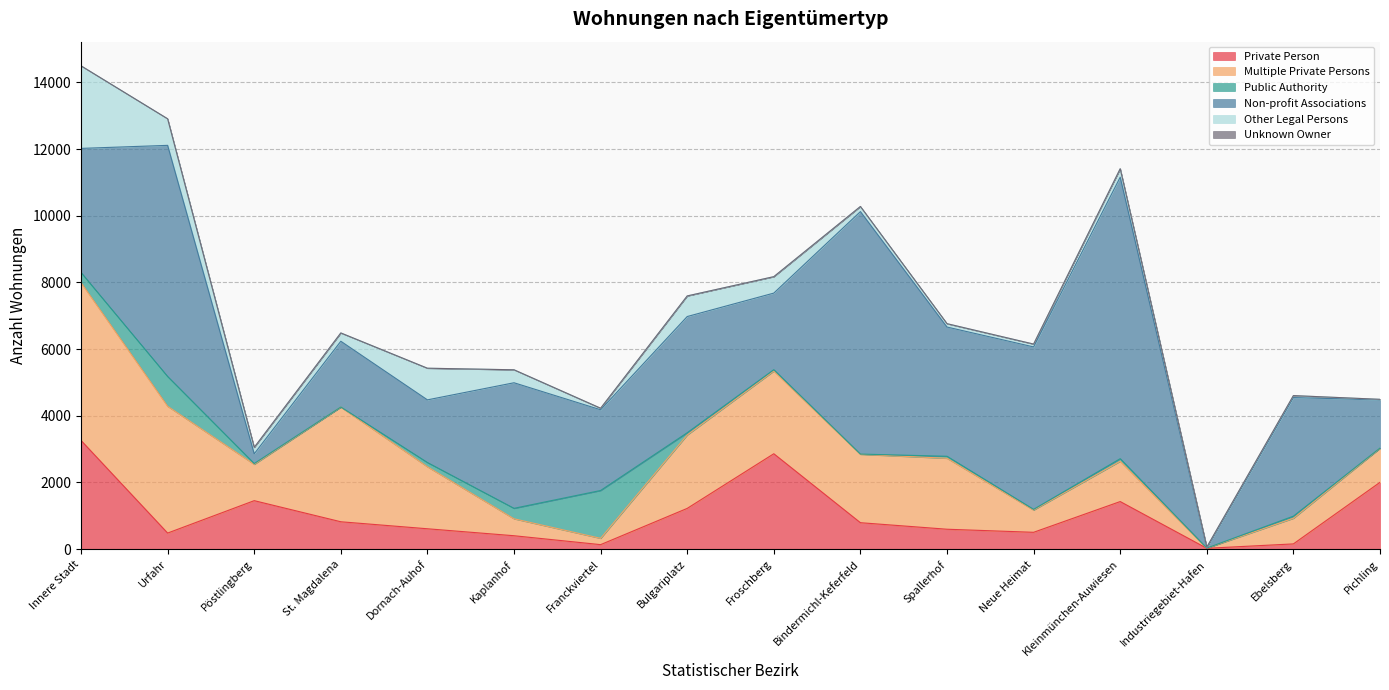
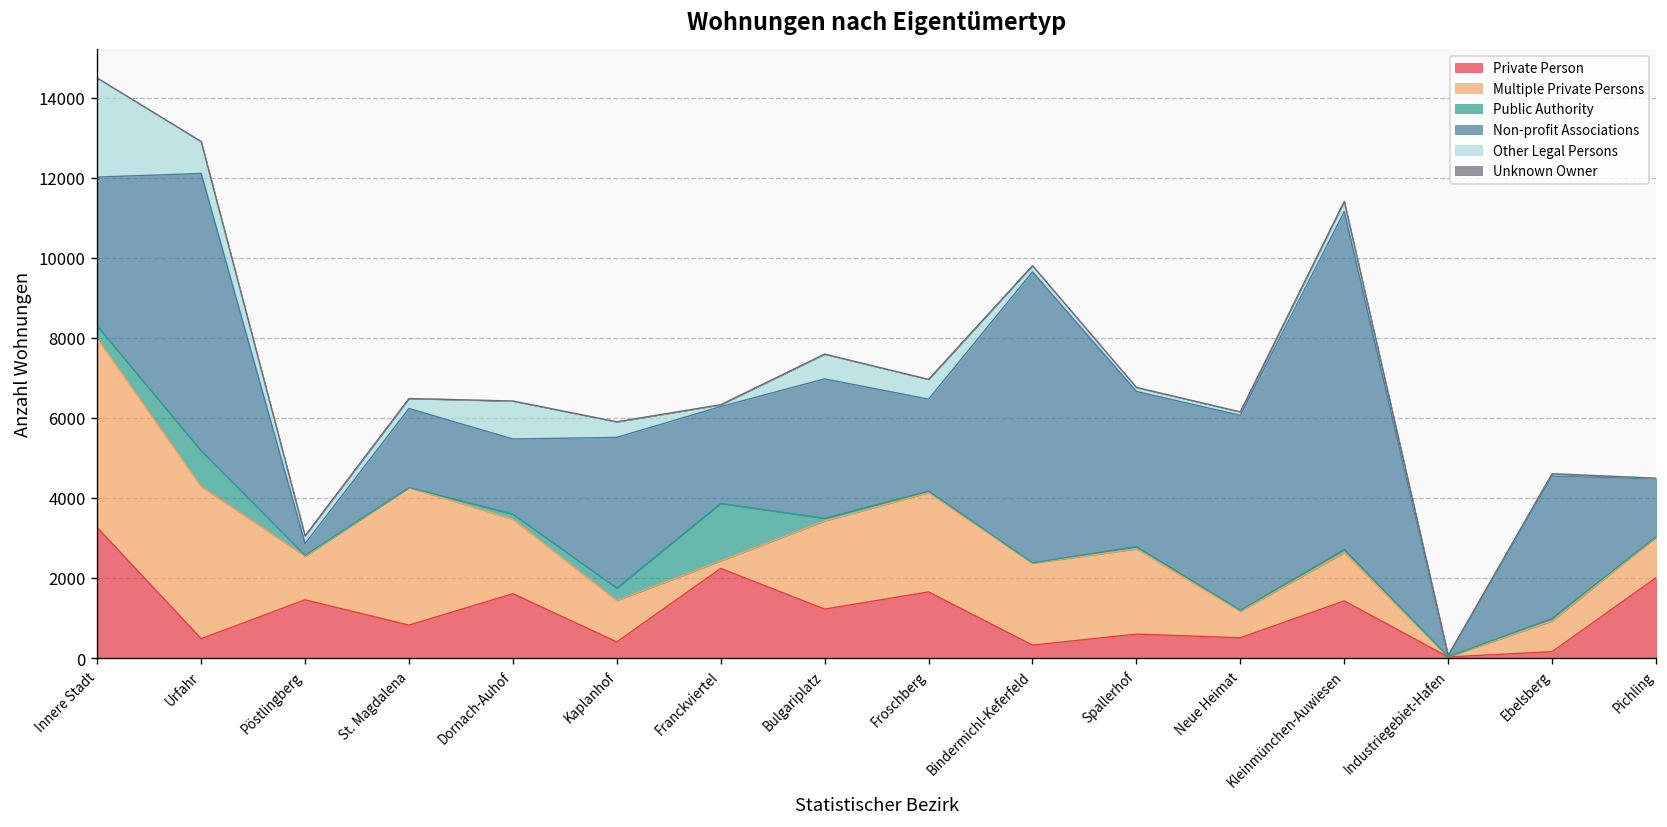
Private Person, Dornach-Auhof: 600 -> 1600
Multiple Private Persons, Kaplanhof: 500 -> 1000
Private Person, Franckviertel: 100 -> 2200
Private Person, Froschberg: 2900 -> 1700
Private Person, Bindermichl-Keferfeld: 800 -> 300
